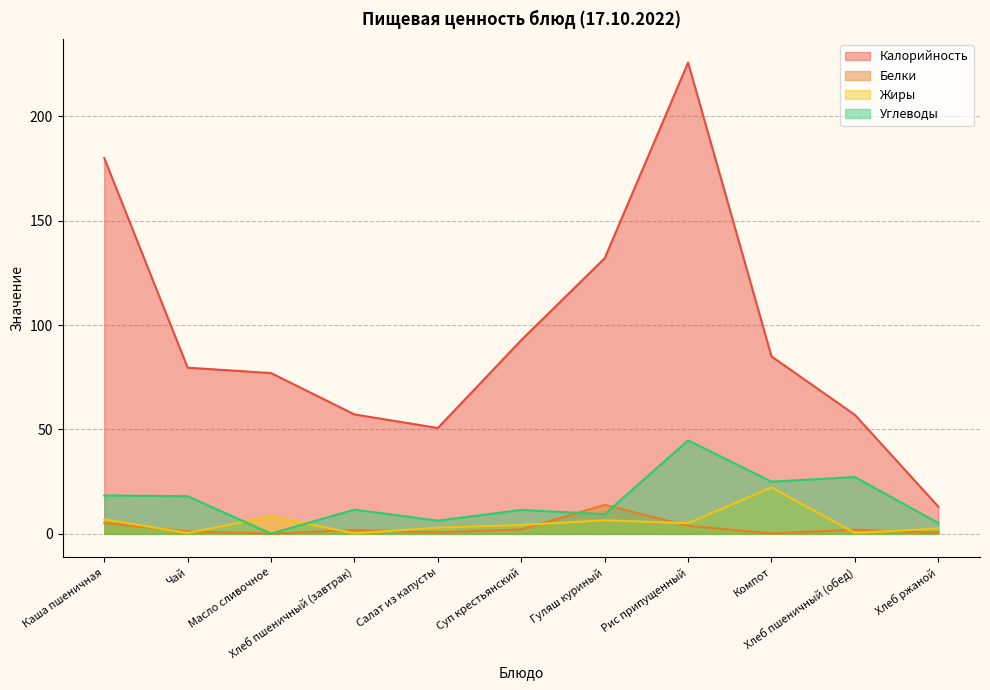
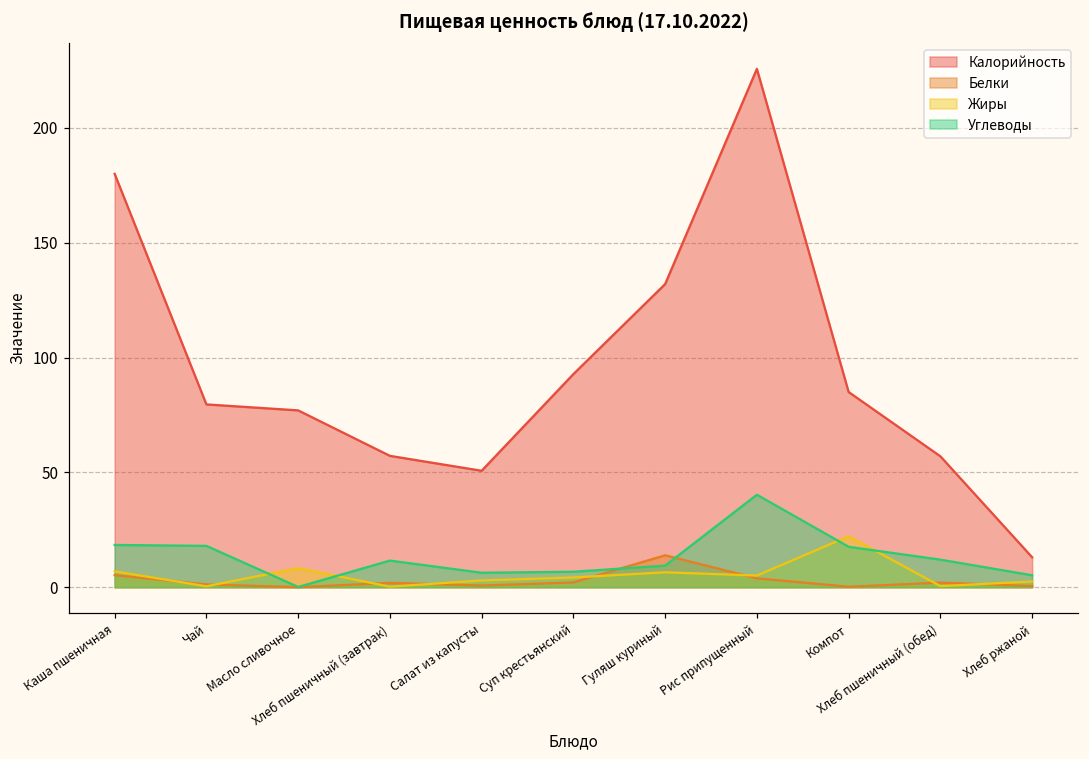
Углеводы, Суп крестьянский: 11 -> 7
Углеводы, Рис припущенный: 45 -> 40
Углеводы, Компот: 25 -> 18
Углеводы, Хлеб пшеничный (обед): 27 -> 12
